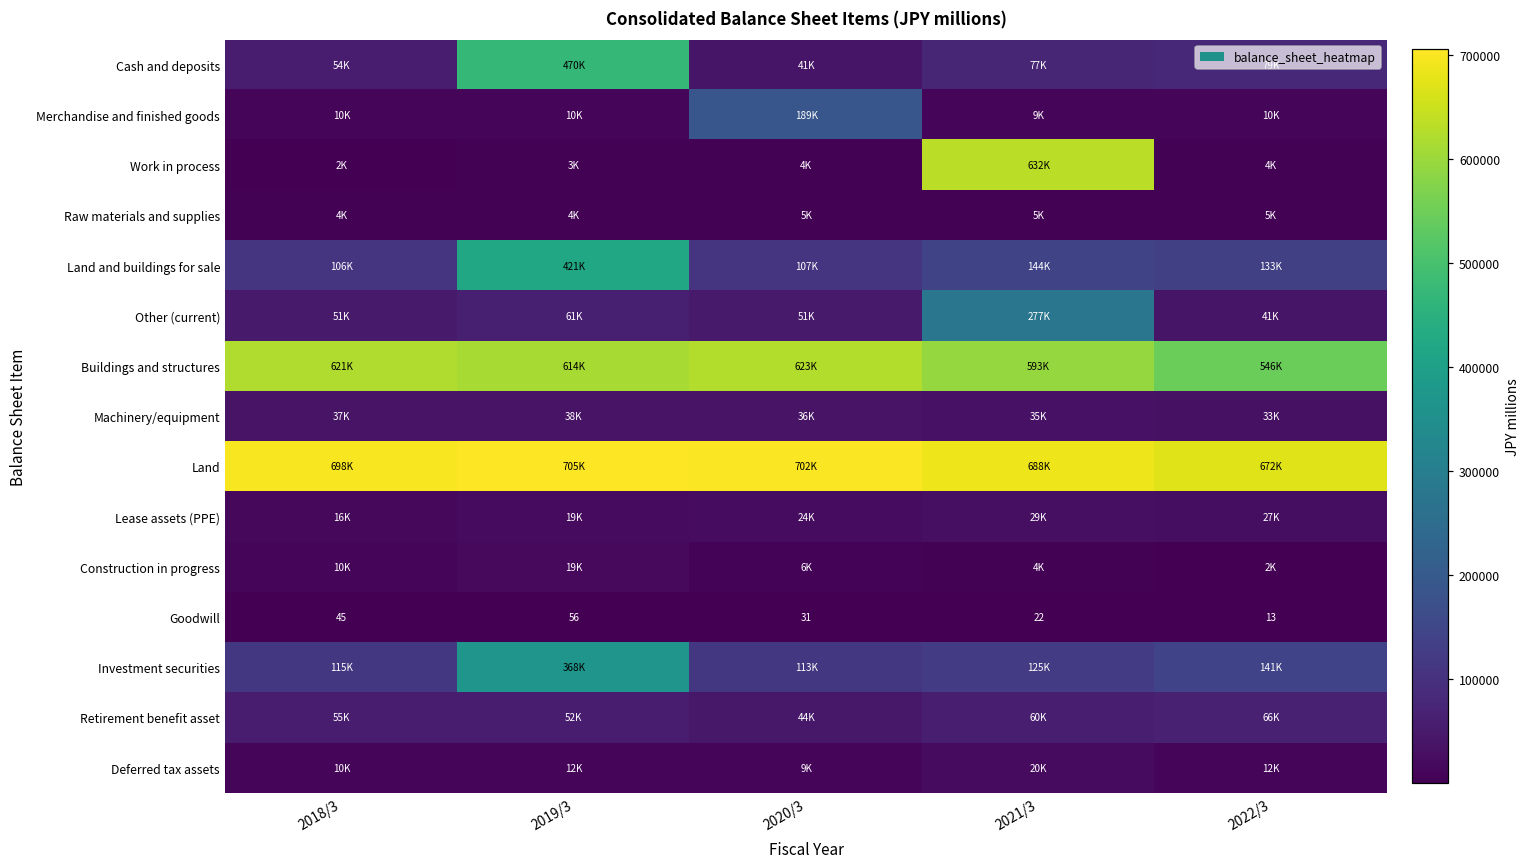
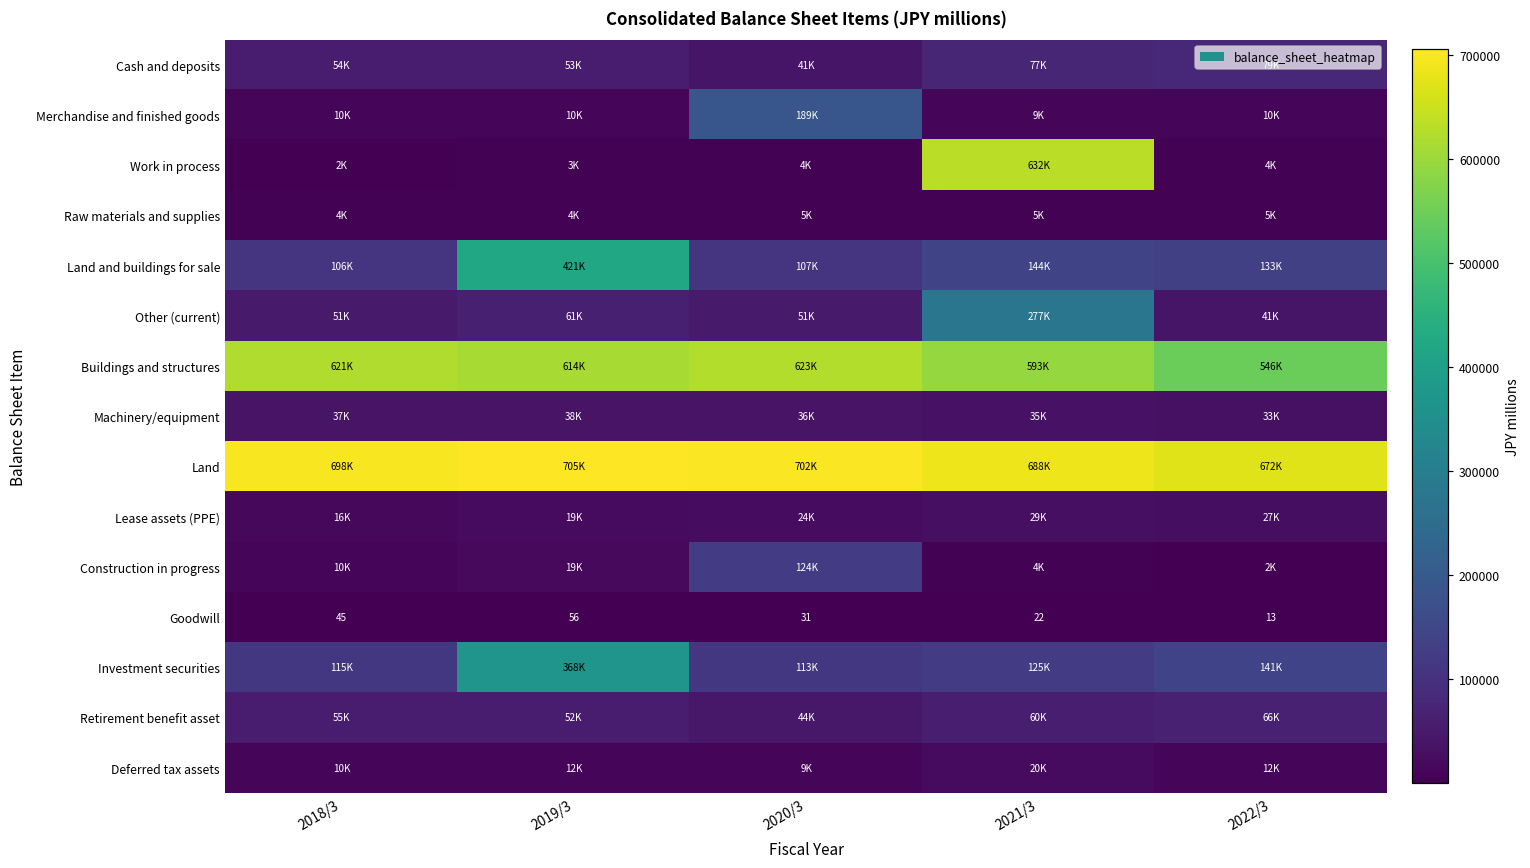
Cash and deposits, 2019/3: 470K -> 53K
Construction in progress, 2020/3: 6K -> 124K
